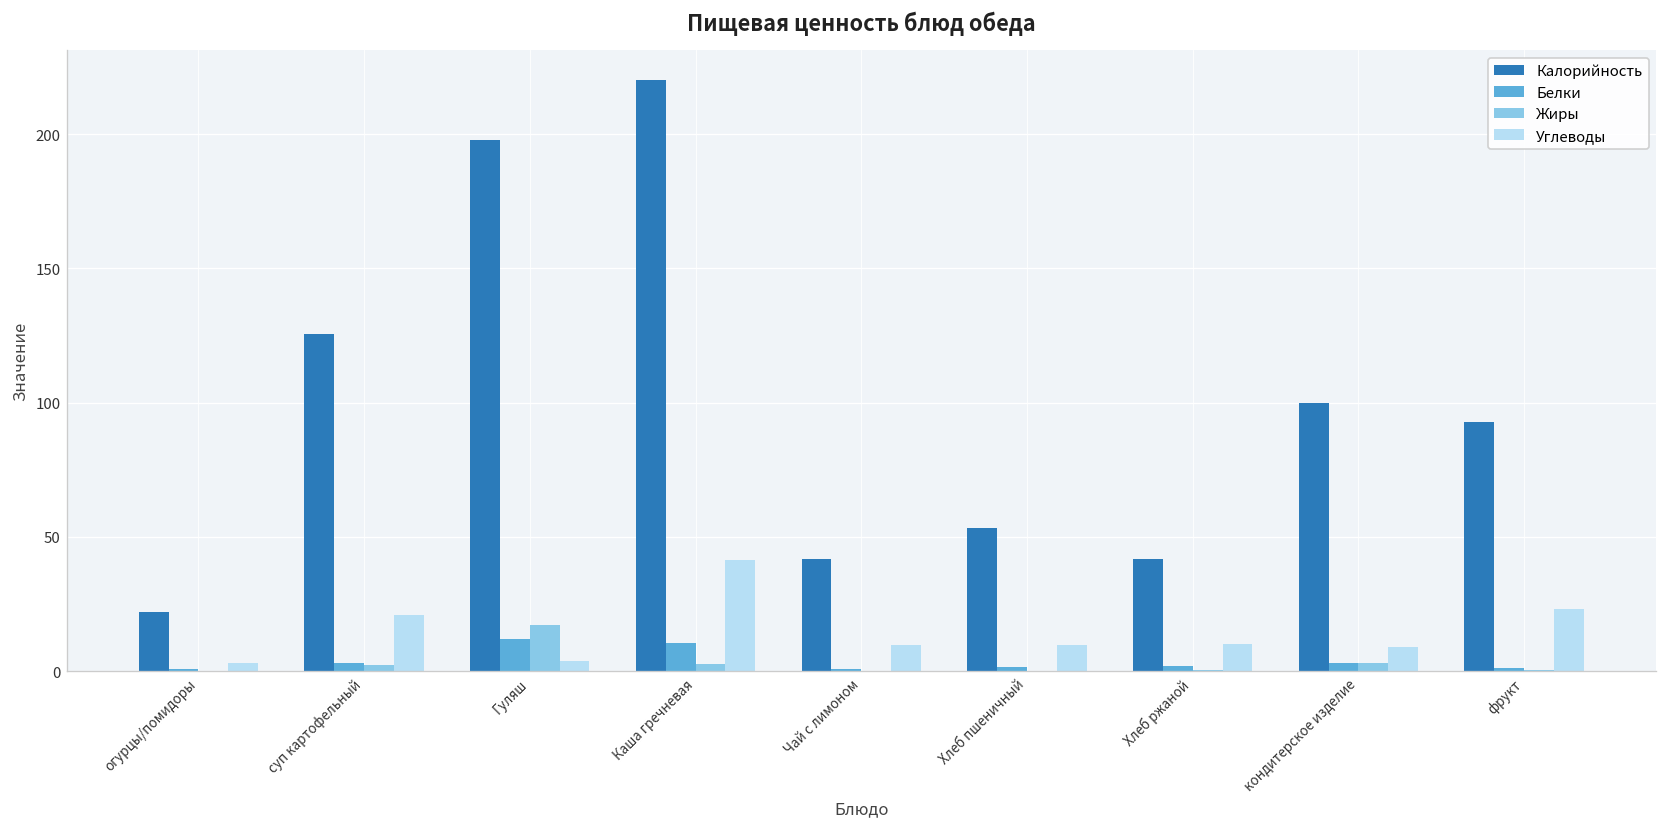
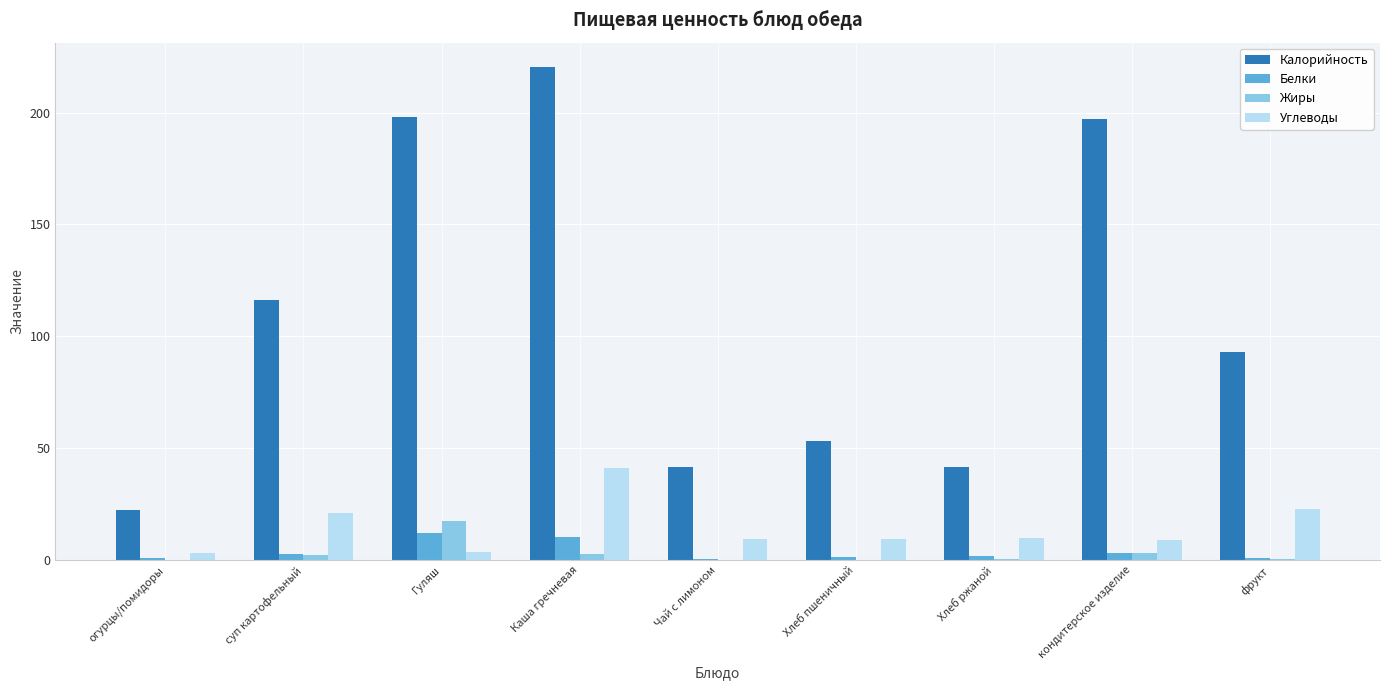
Калорийность, суп картофельный: 126 -> 116
Калорийность, кондитерское изделие: 100 -> 197
